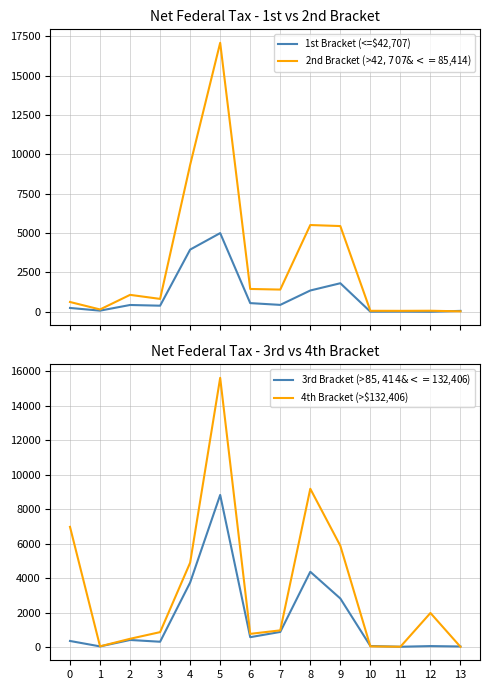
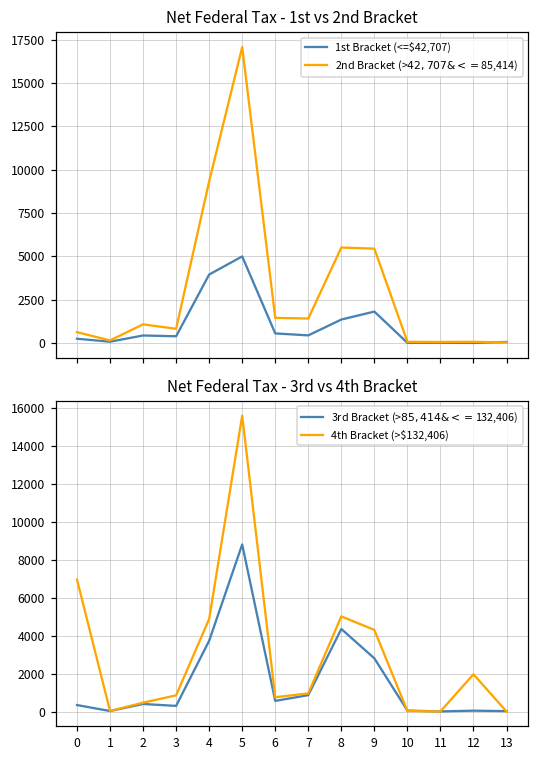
Net Federal Tax - 3rd vs 4th Bracket, 4th Bracket (>$132,406), 8: 9200 -> 5000
Net Federal Tax - 3rd vs 4th Bracket, 4th Bracket (>$132,406), 9: 5900 -> 4300
